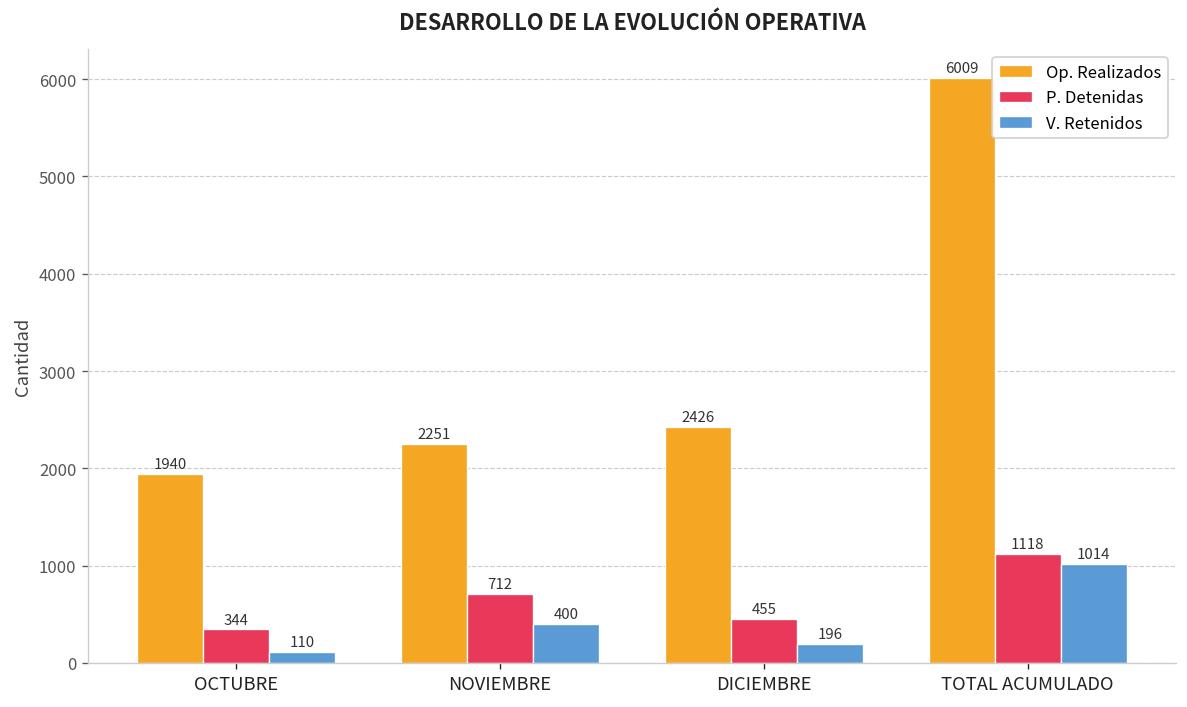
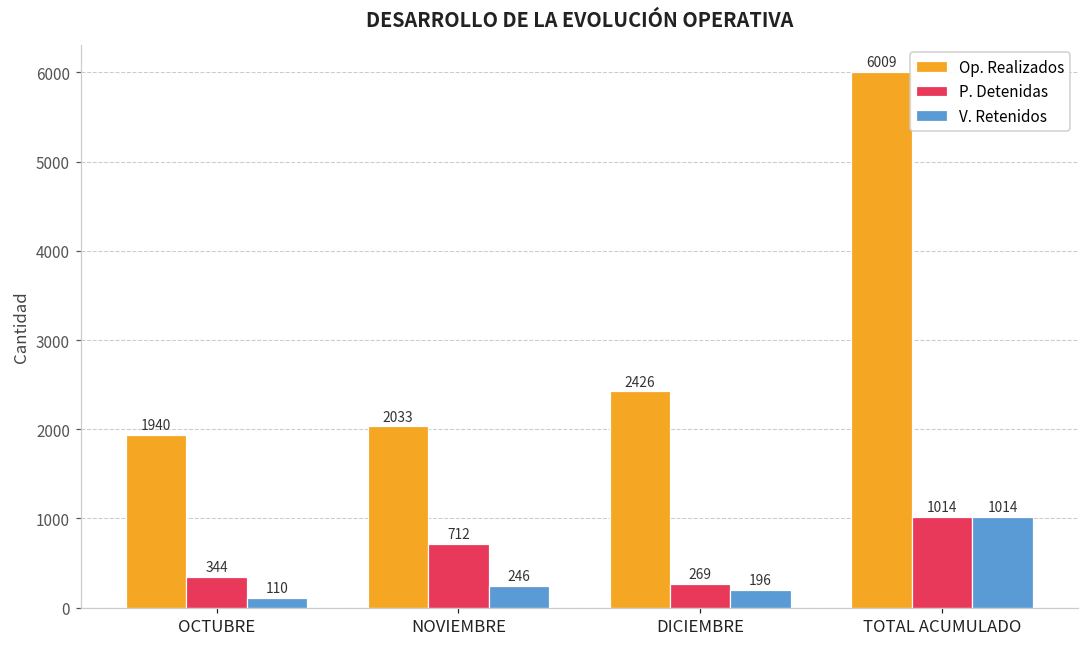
Op. Realizados, NOVIEMBRE: 2251 -> 2033
V. Retenidos, NOVIEMBRE: 400 -> 246
P. Detenidas, DICIEMBRE: 455 -> 269
P. Detenidas, TOTAL ACUMULADO: 1118 -> 1014
